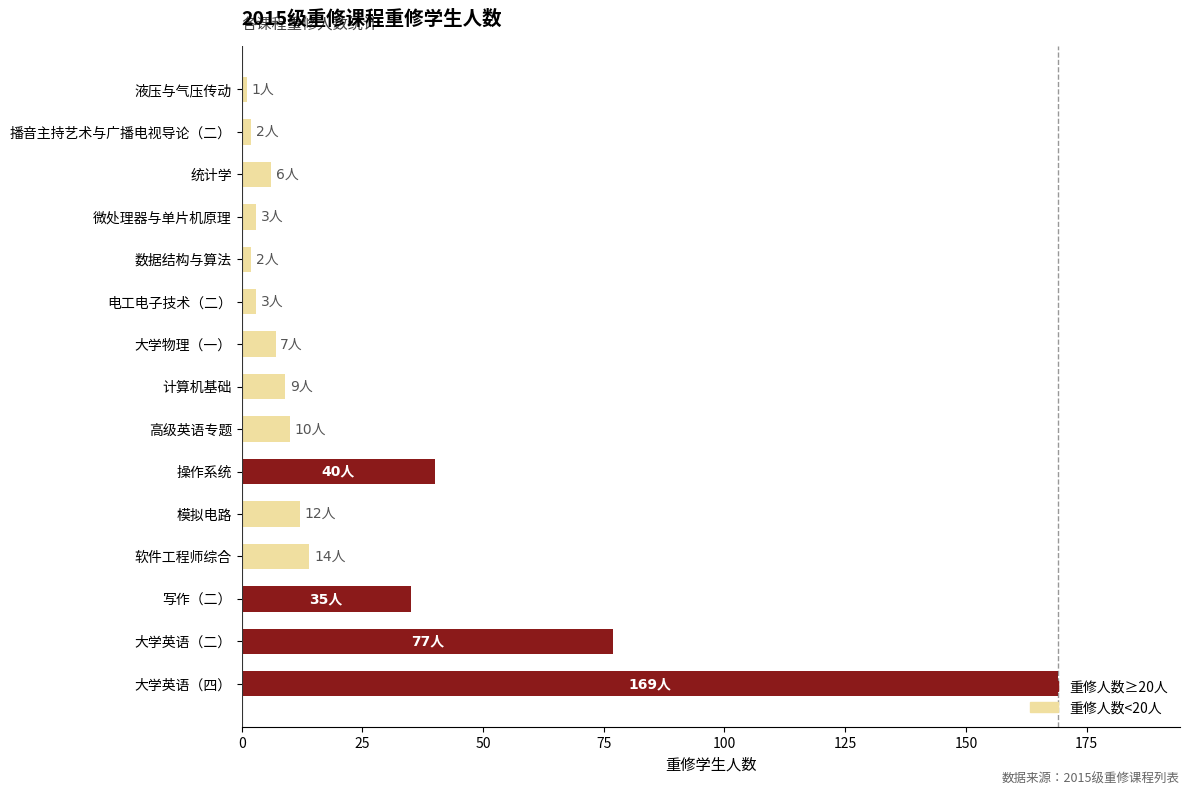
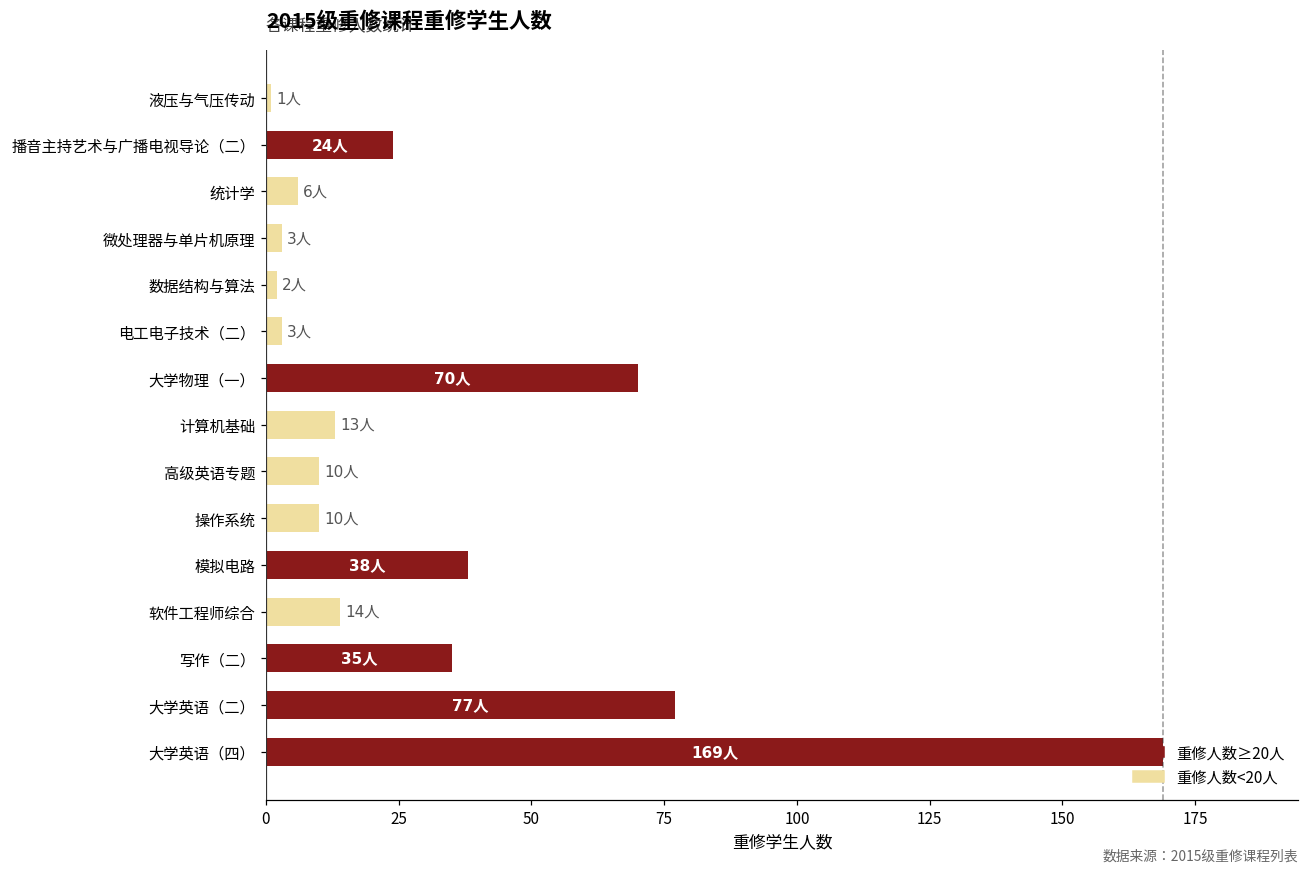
播音主持艺术与广播电视导论（二）: 2人 -> 24人
大学物理（一）: 7人 -> 70人
计算机基础: 9人 -> 13人
操作系统: 40人 -> 10人
模拟电路: 12人 -> 38人
